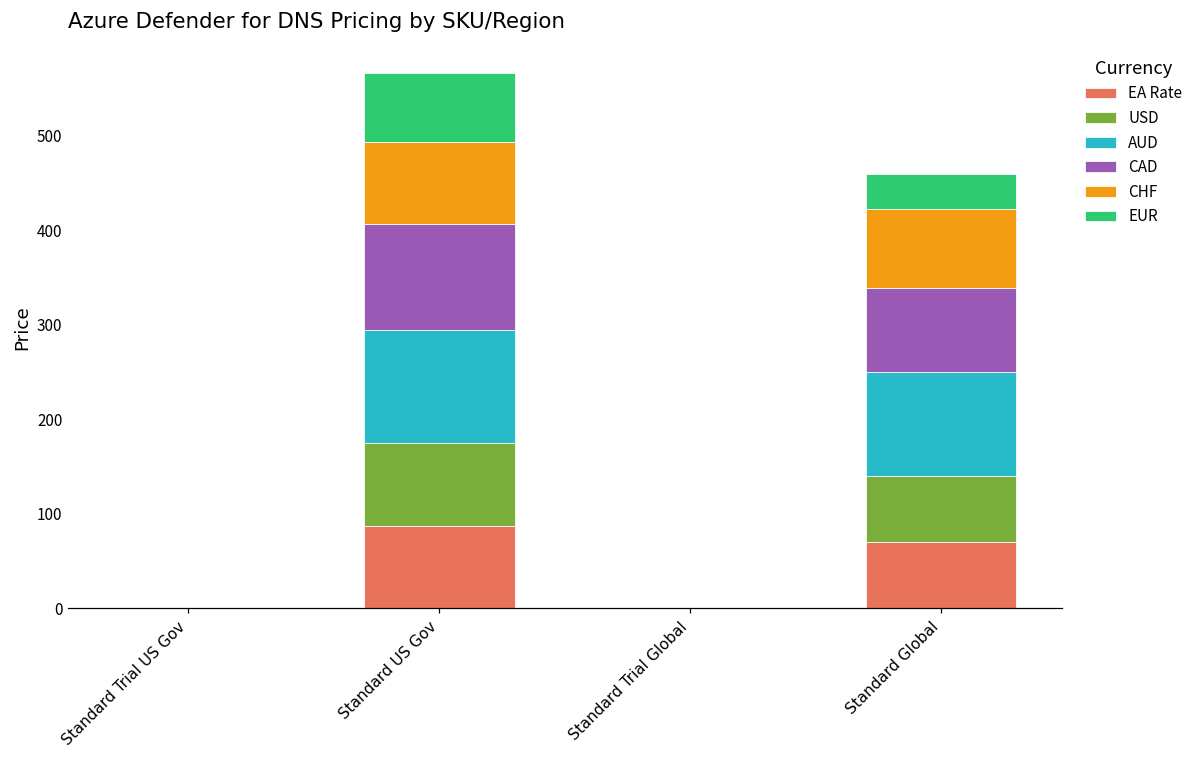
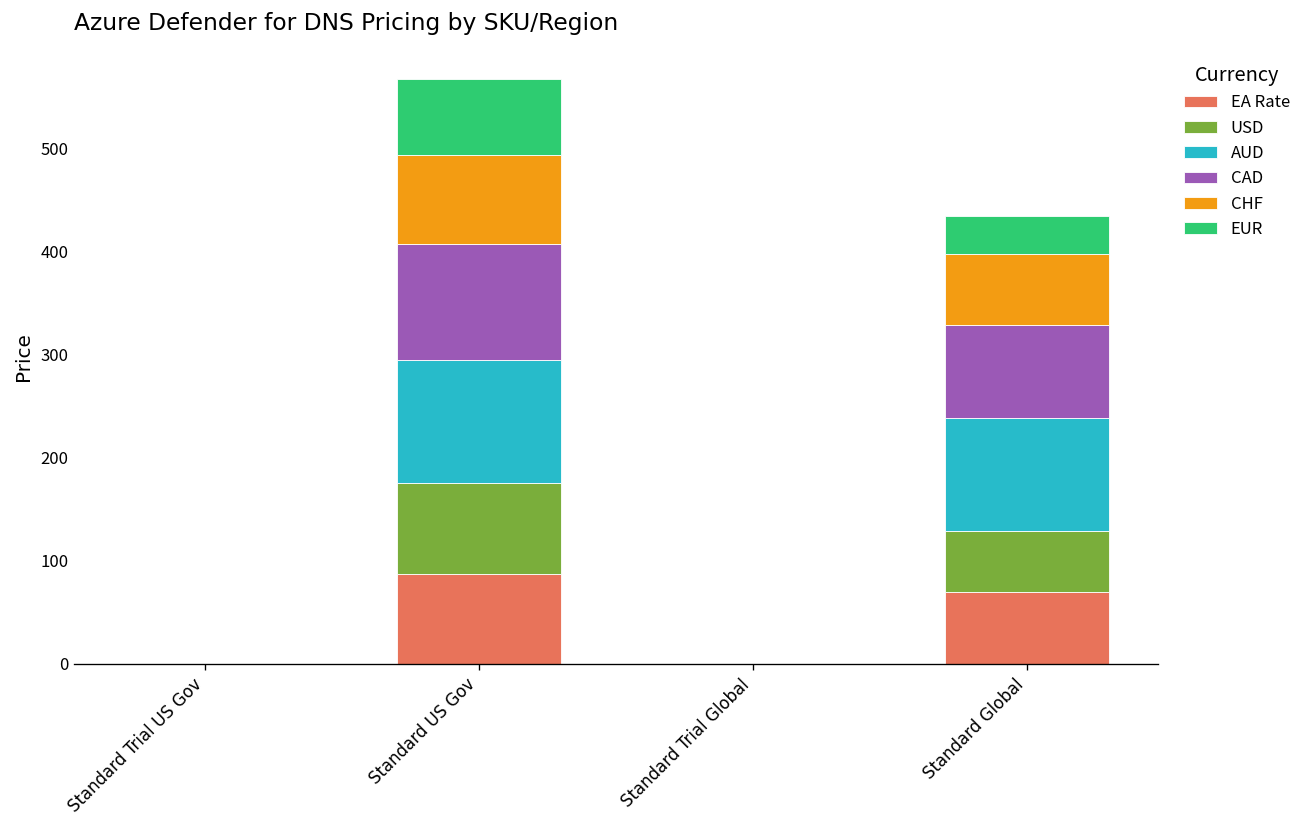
USD, Standard Global: 70 -> 60
CHF, Standard Global: 80 -> 70
